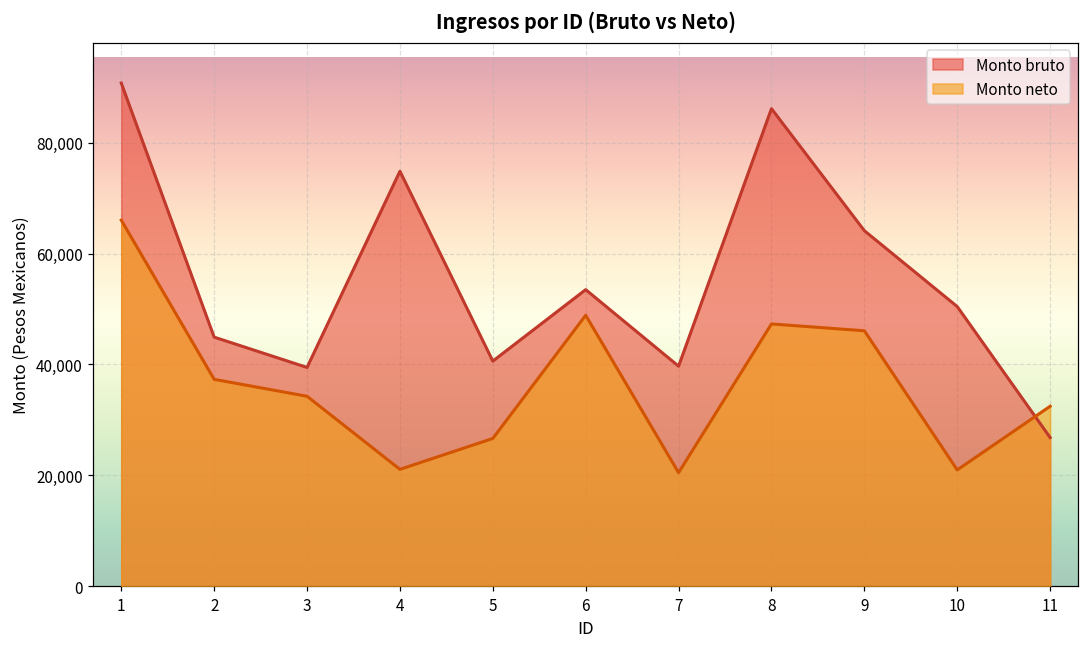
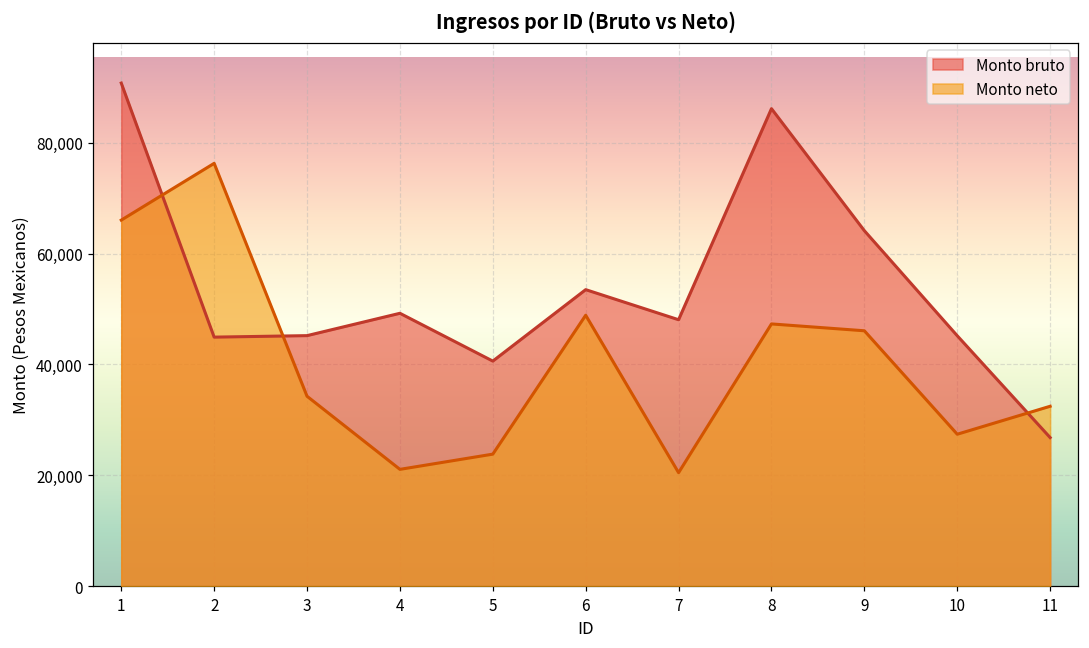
Monto neto, 2: 37,000 -> 76,000
Monto bruto, 3: 39,000 -> 45,000
Monto bruto, 4: 75,000 -> 49,000
Monto neto, 5: 27,000 -> 24,000
Monto bruto, 7: 40,000 -> 48,000
Monto bruto, 10: 50,000 -> 45,000
Monto neto, 10: 21,000 -> 27,000
